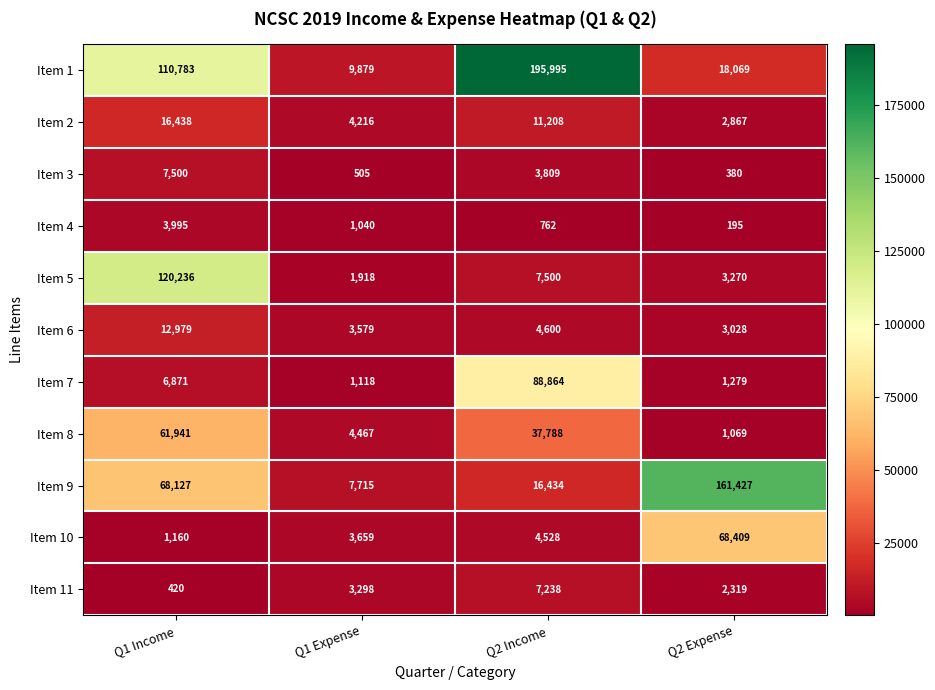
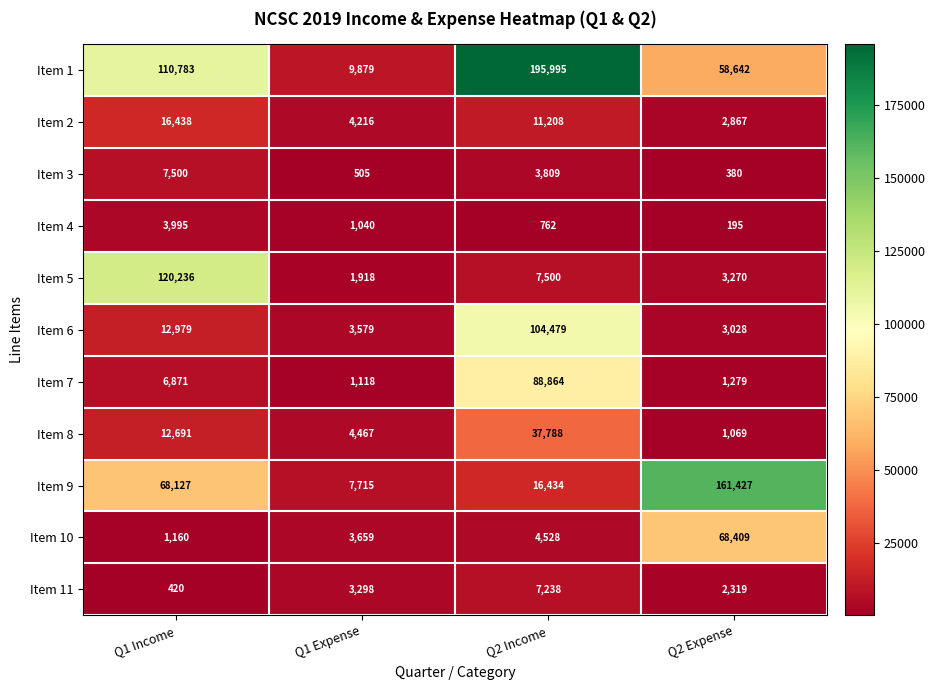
Item 1, Q2 Expense: 18,069 -> 58,642
Item 6, Q2 Income: 4,600 -> 104,479
Item 8, Q1 Income: 61,941 -> 12,691
